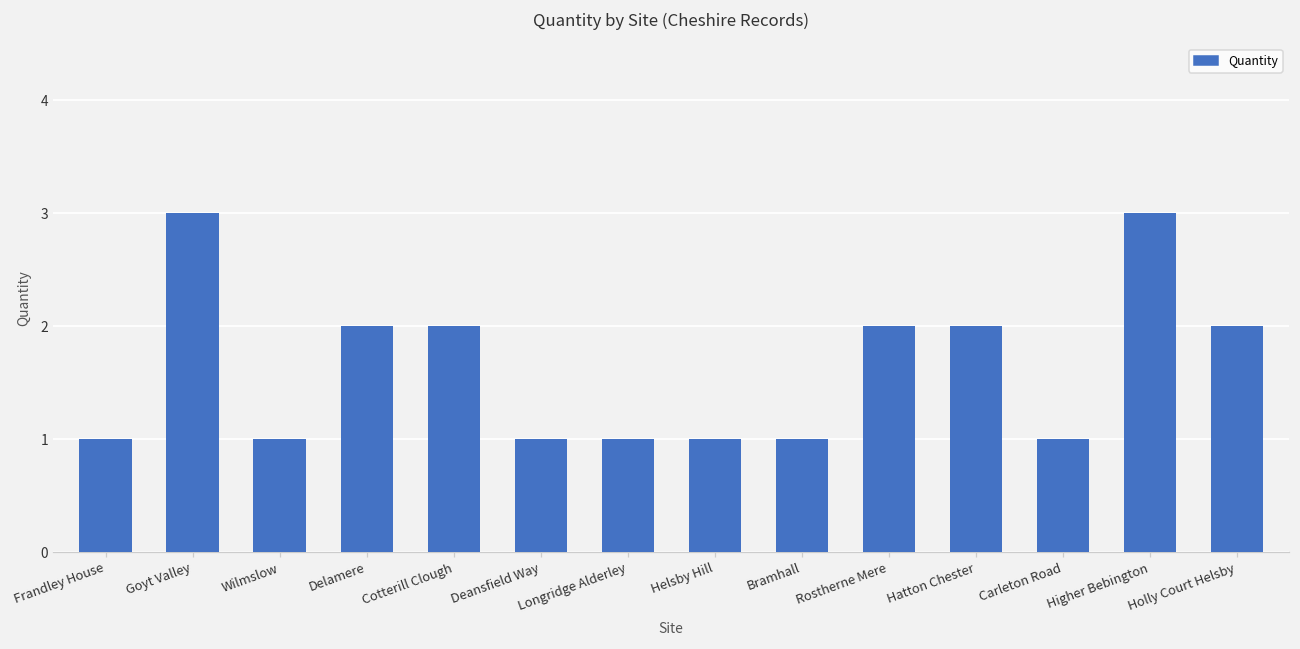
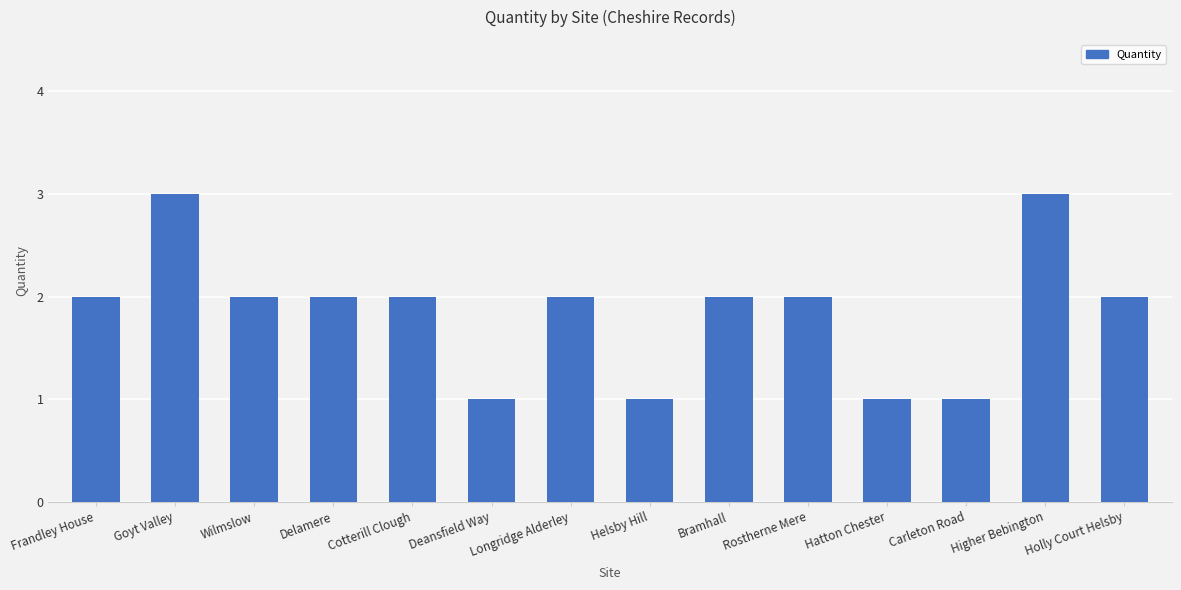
Frandley House: 1 -> 2
Wilmslow: 1 -> 2
Longridge Alderley: 1 -> 2
Bramhall: 1 -> 2
Hatton Chester: 2 -> 1
